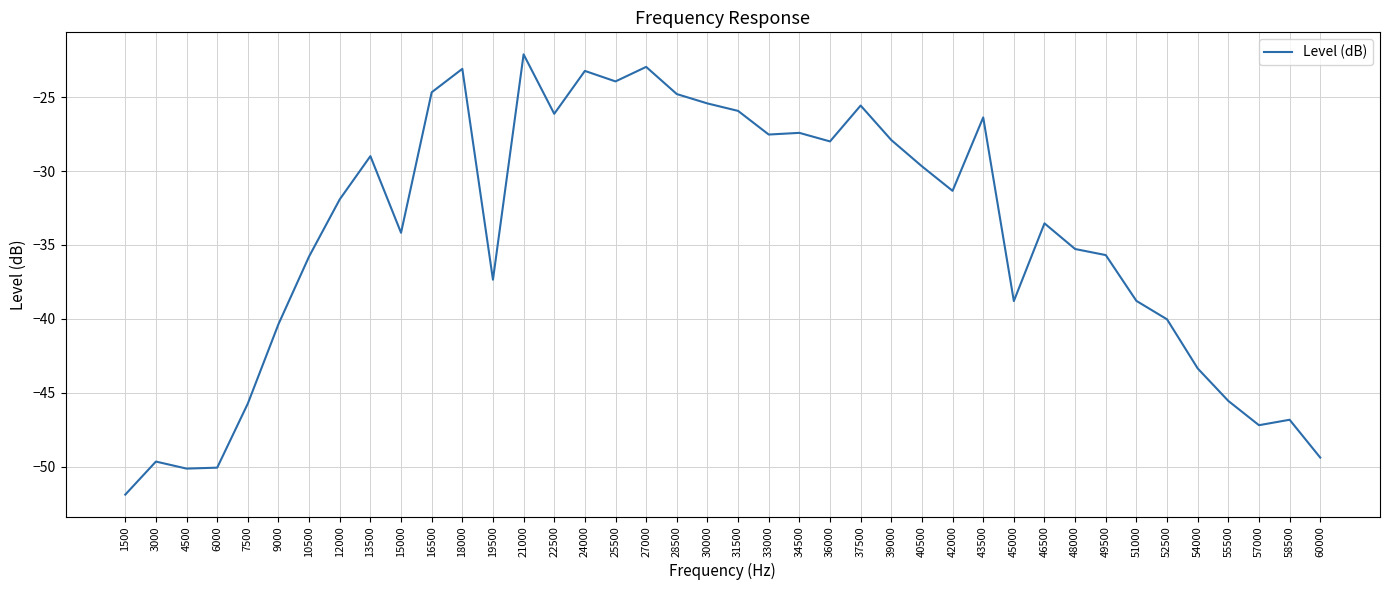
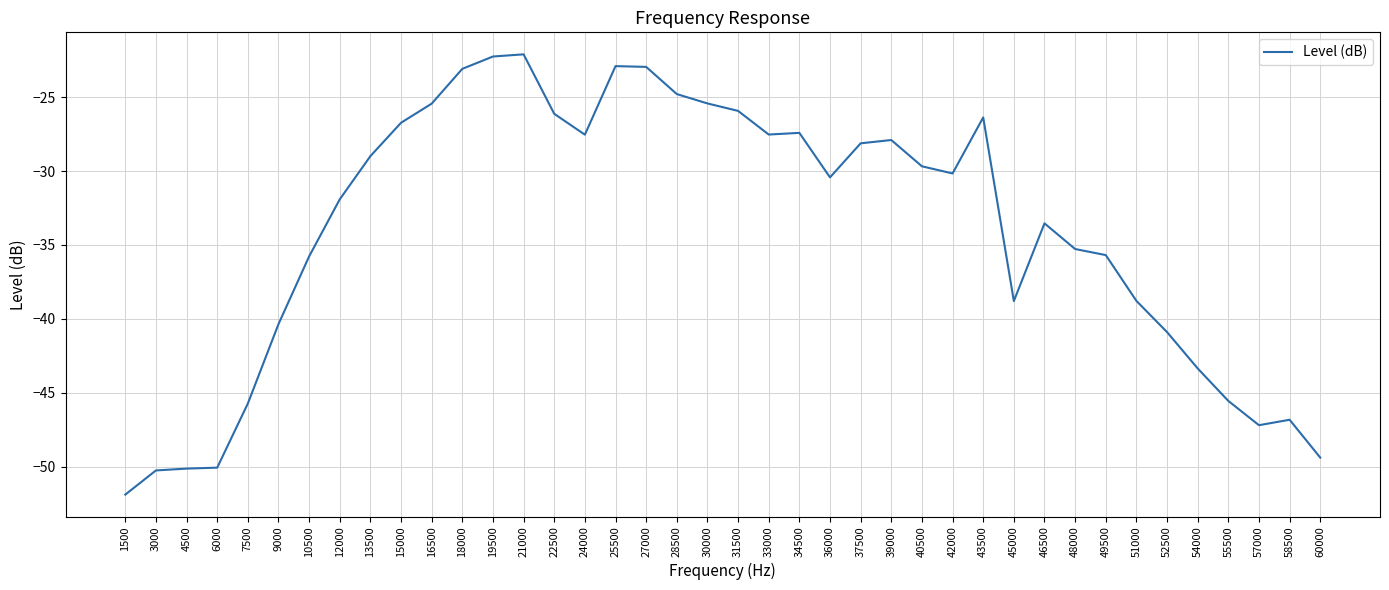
3000: -49.6 -> -50.2
15000: -34.2 -> -26.7
16500: -24.7 -> -25.4
19500: -37.3 -> -22.3
24000: -23.2 -> -27.5
25500: -23.9 -> -22.9
36000: -28.0 -> -30.4
37500: -25.6 -> -28.1
42000: -31.3 -> -30.2
52500: -40.0 -> -40.9
